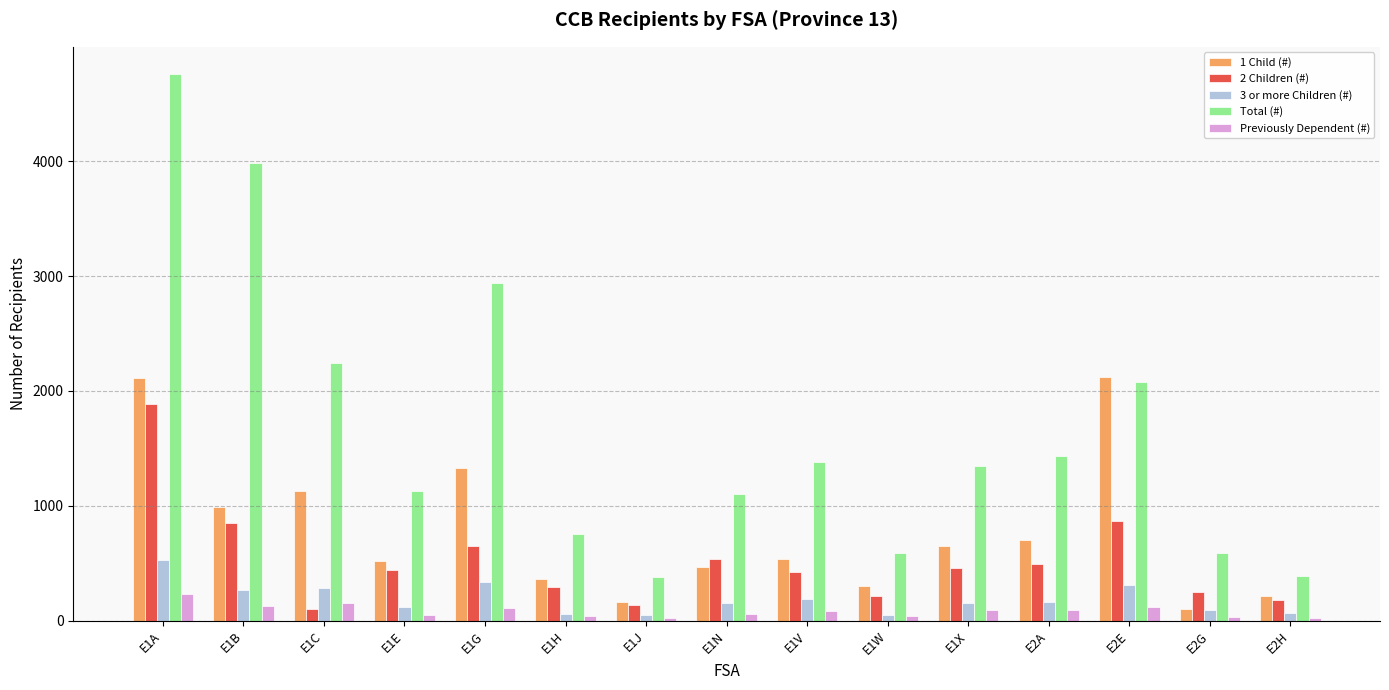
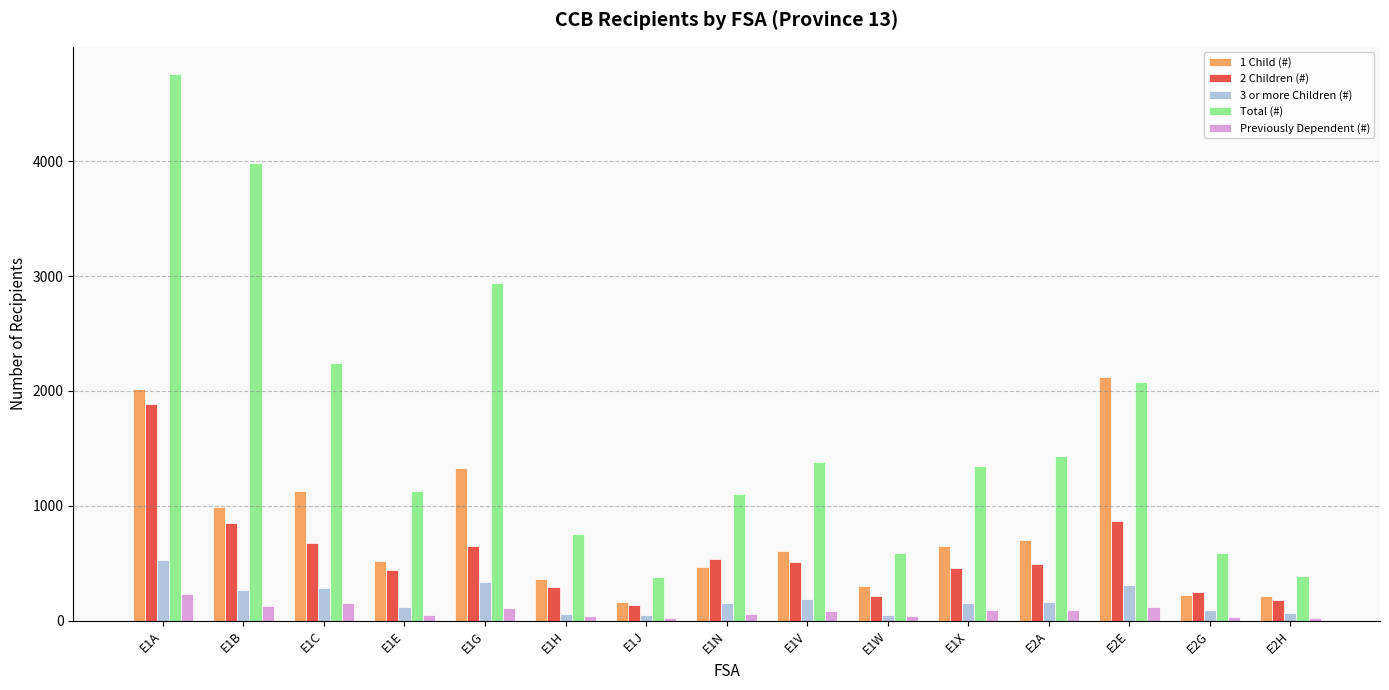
1 Child (#), E1A: 2110 -> 2020
2 Children (#), E1C: 100 -> 680
1 Child (#), E1V: 540 -> 610
2 Children (#), E1V: 430 -> 510
1 Child (#), E2G: 100 -> 220
